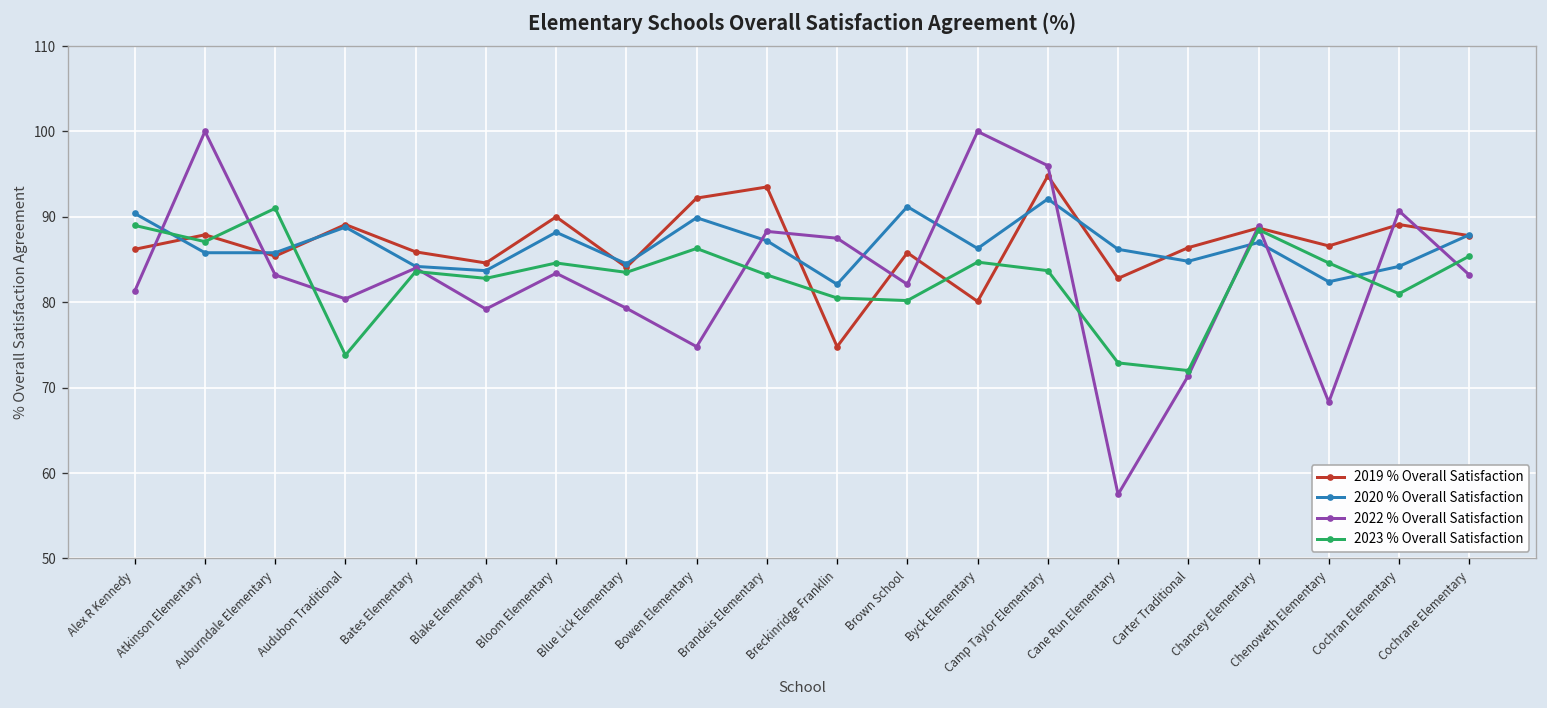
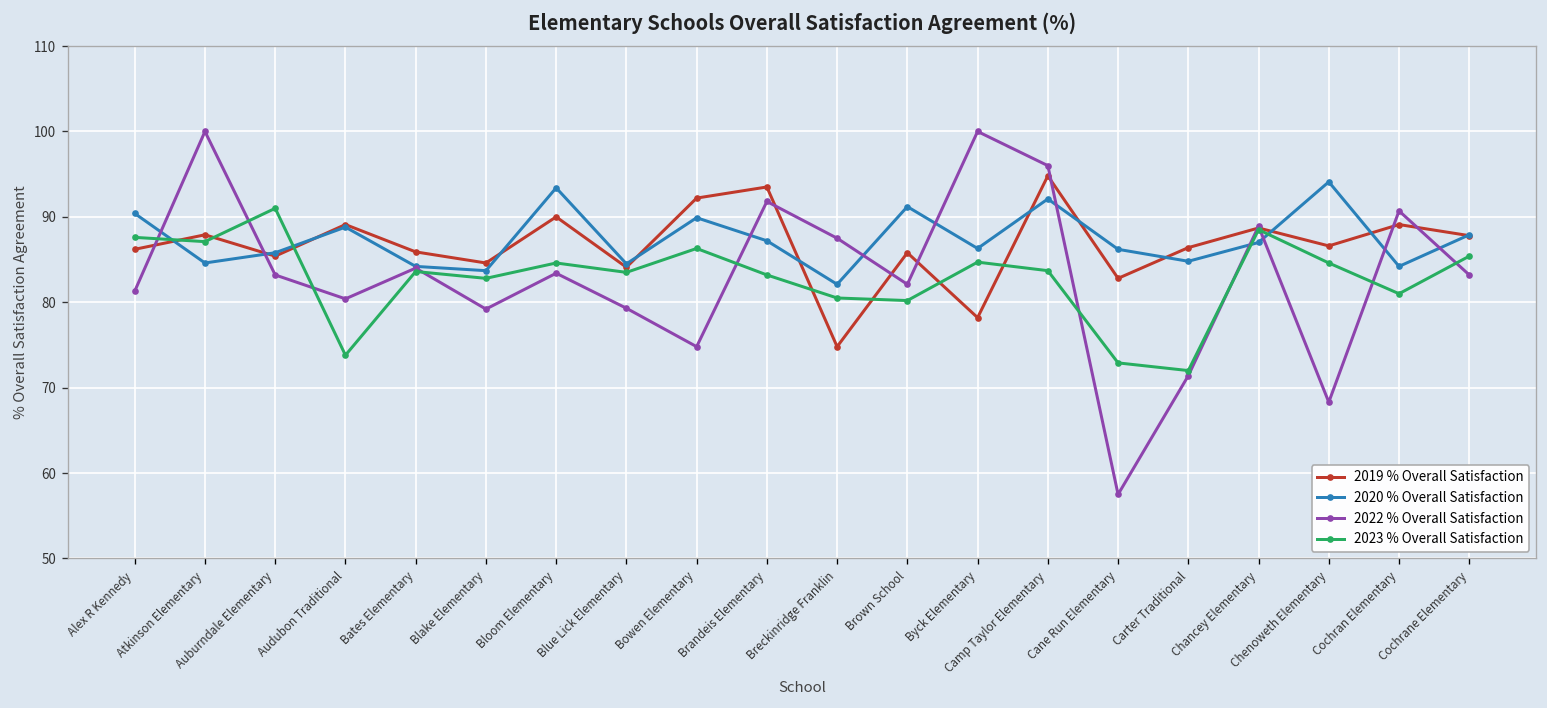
2023 % Overall Satisfaction, Alex R Kennedy: 89 -> 88
2020 % Overall Satisfaction, Atkinson Elementary: 86 -> 85
2020 % Overall Satisfaction, Bloom Elementary: 88 -> 93
2022 % Overall Satisfaction, Brandeis Elementary: 88 -> 92
2019 % Overall Satisfaction, Byck Elementary: 80 -> 78
2020 % Overall Satisfaction, Chenoweth Elementary: 82 -> 94
